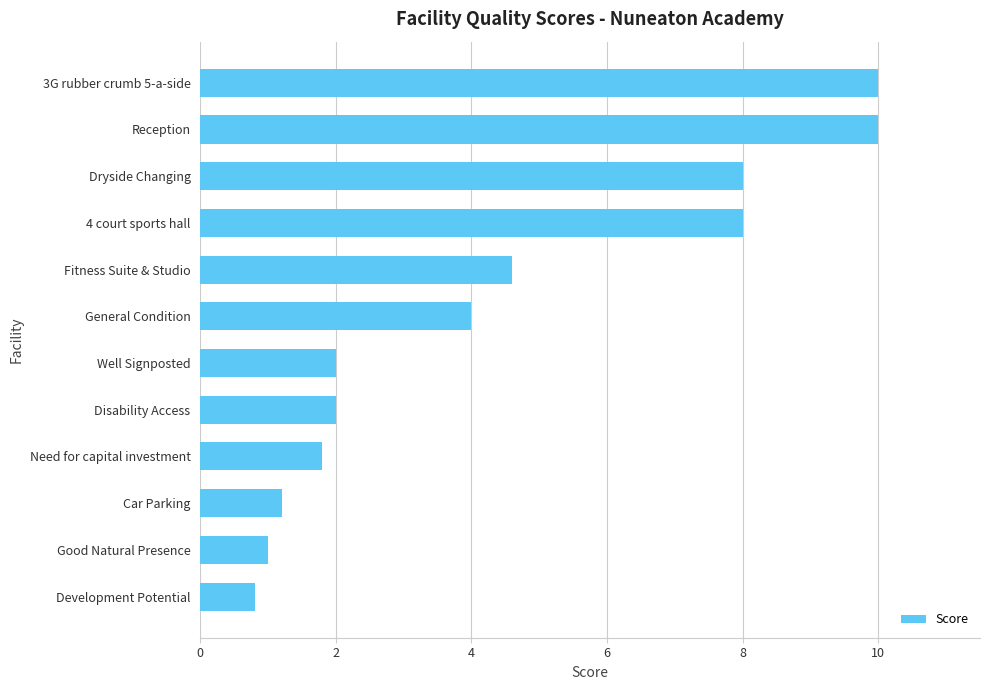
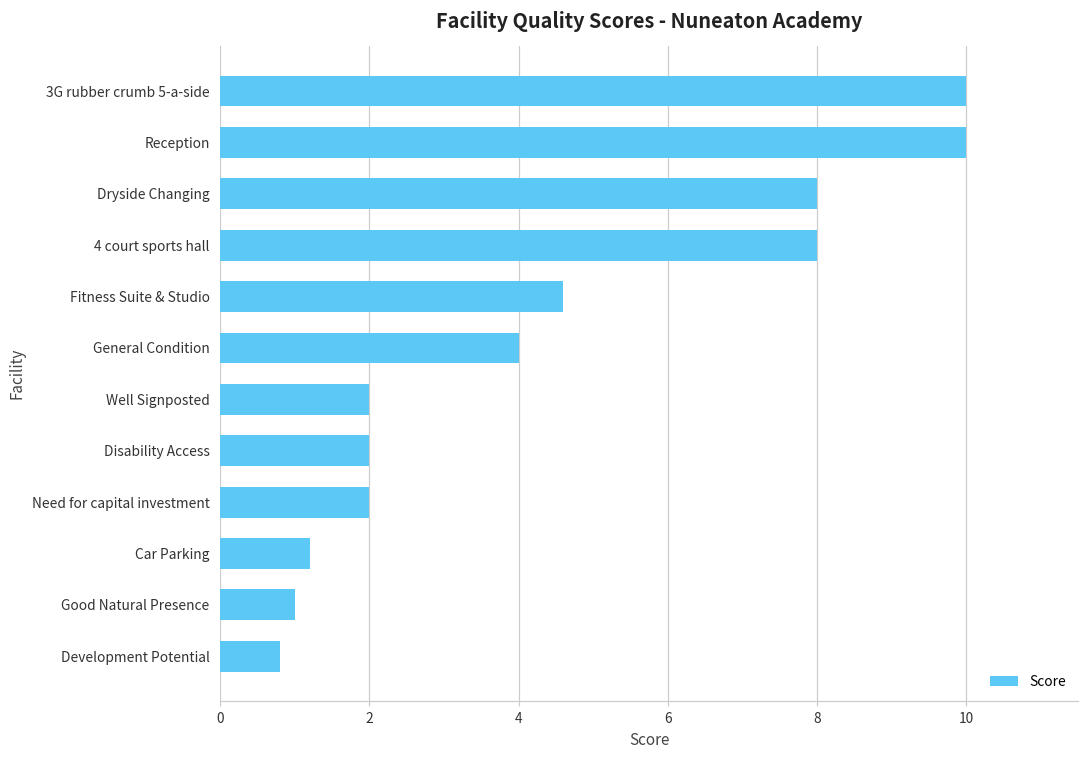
Need for capital investment: 1.8 -> 2.0
